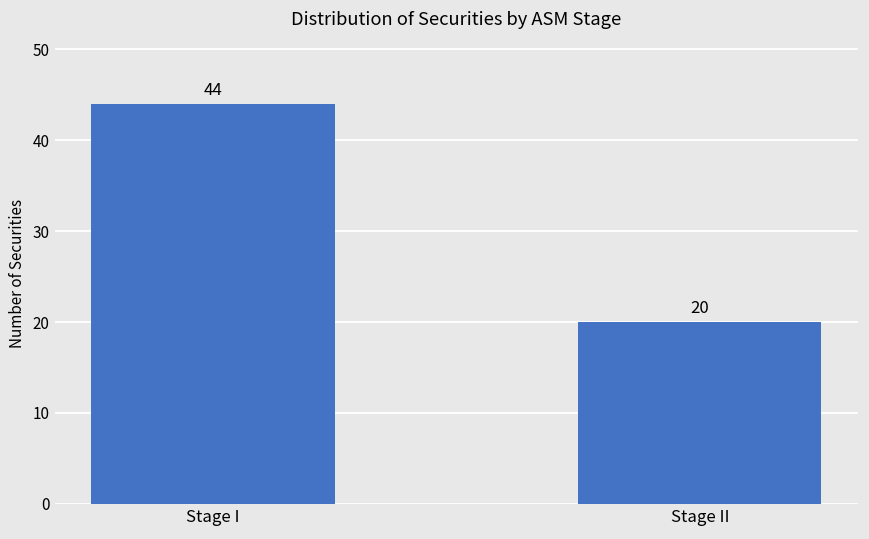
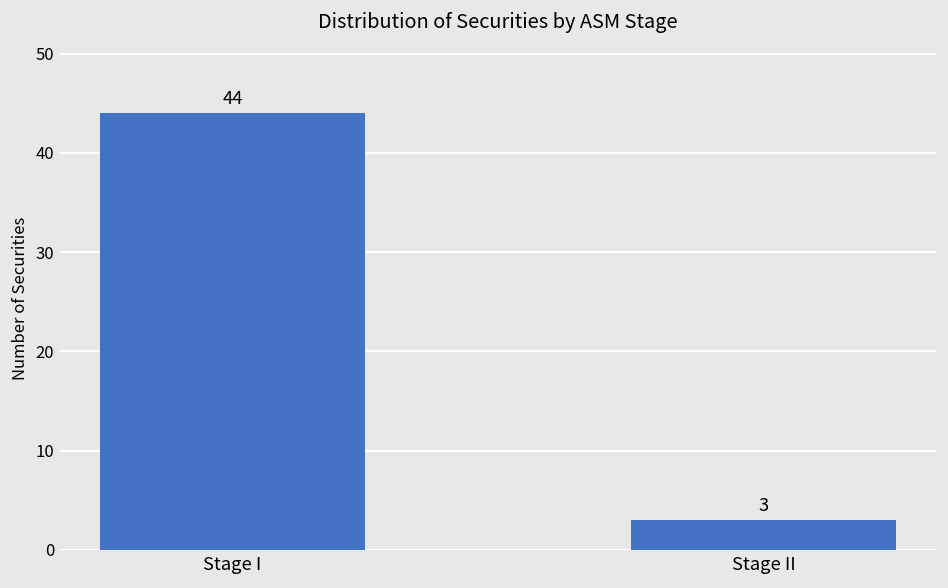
Stage II: 20 -> 3
